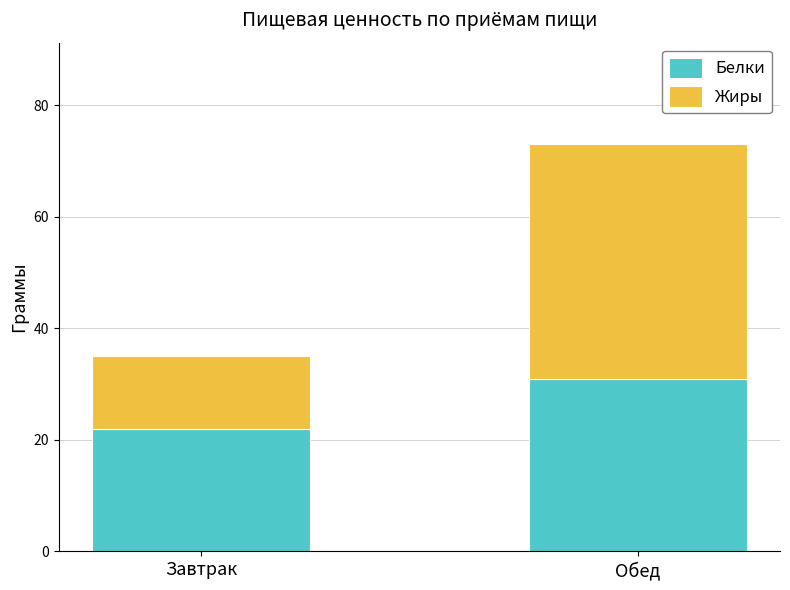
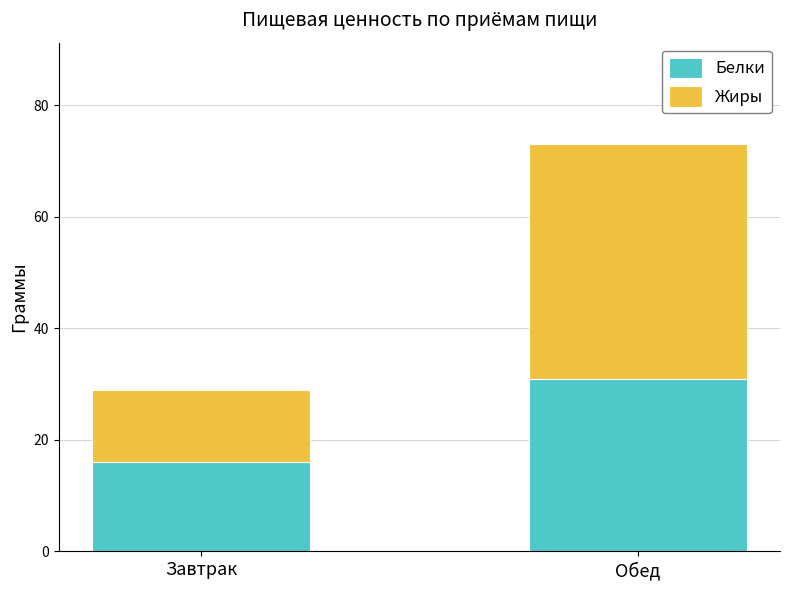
Белки, Завтрак: 22 -> 16
